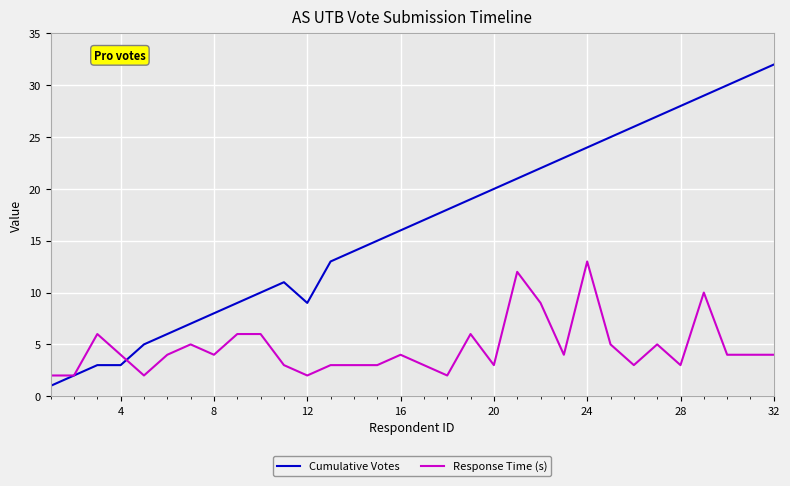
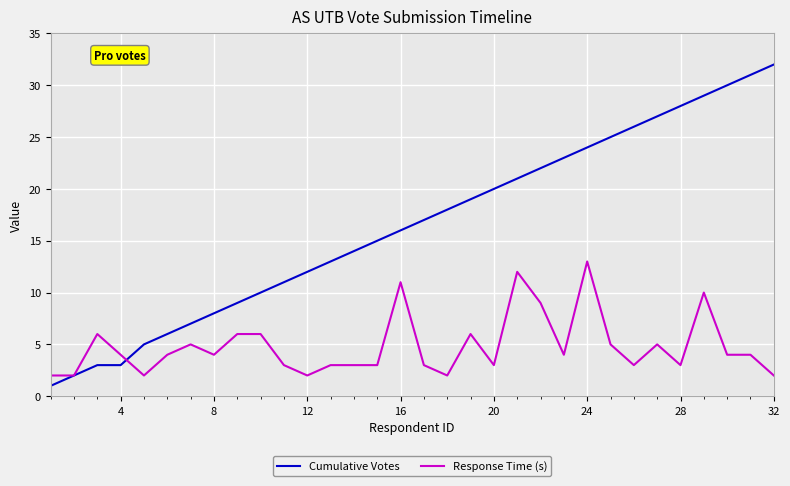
Cumulative Votes, 12: 9 -> 12
Response Time (s), 16: 4 -> 11
Response Time (s), 32: 4 -> 2
